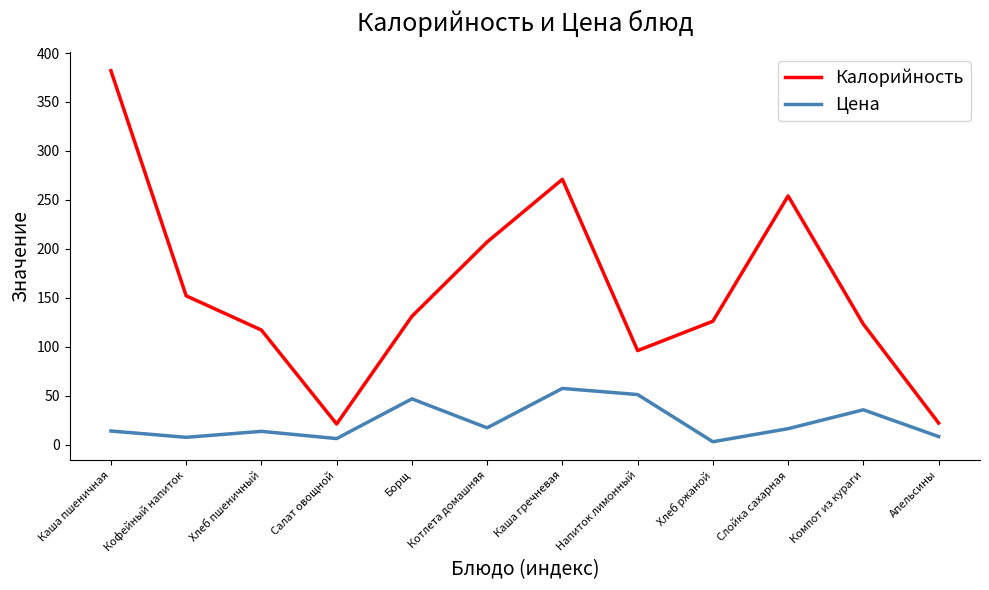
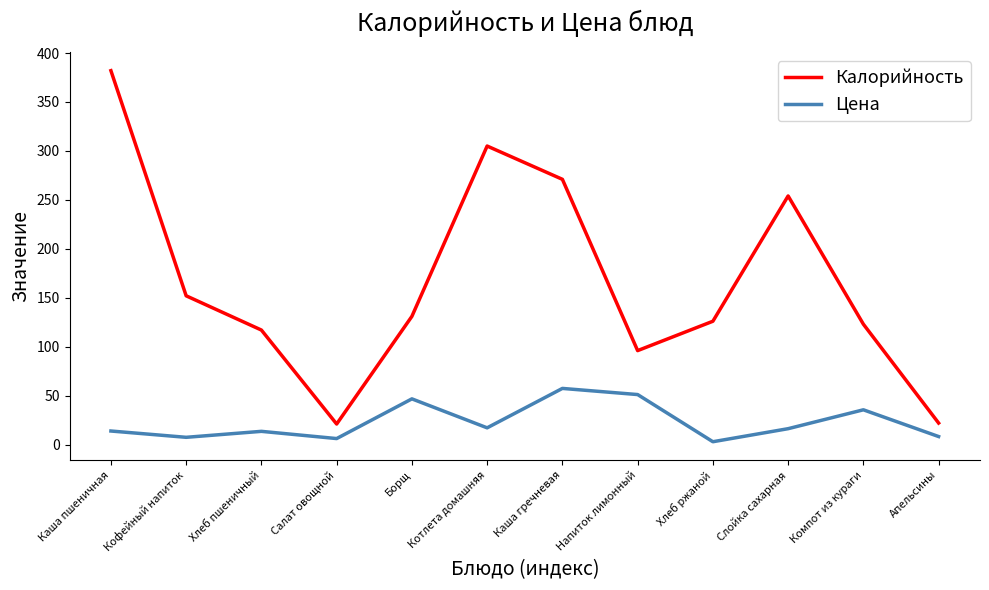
Калорийность, Котлета домашняя: 210 -> 310
